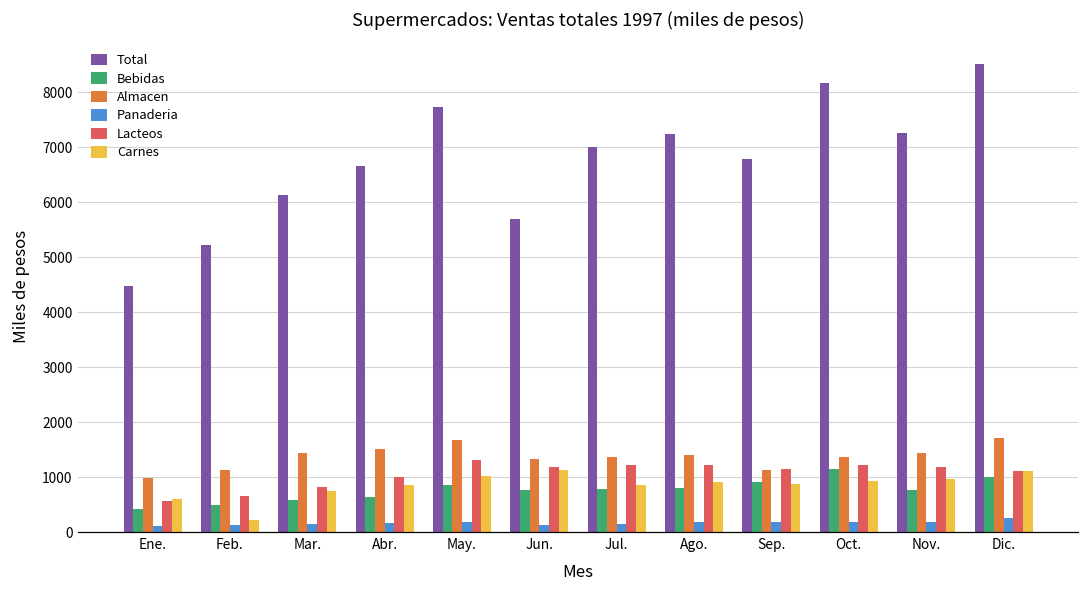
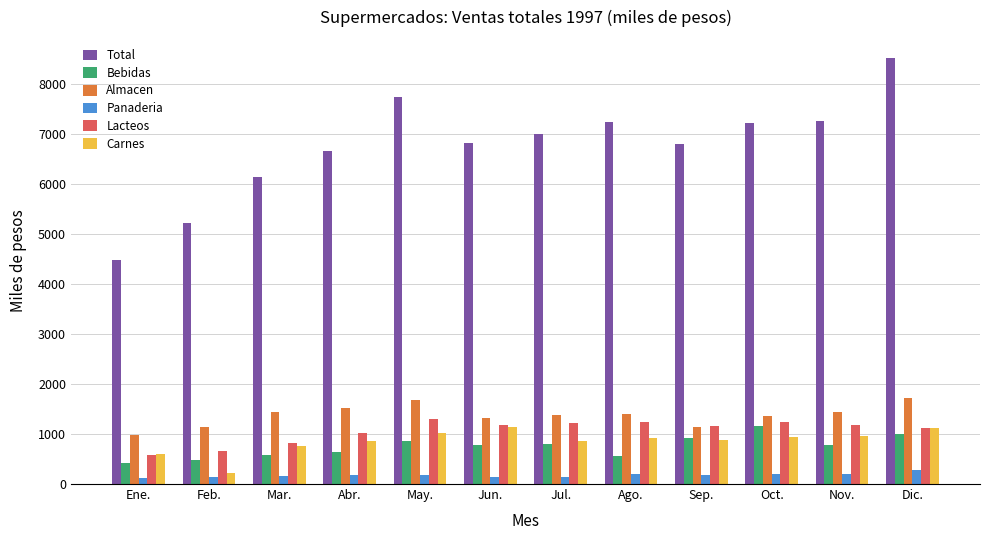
Total, Jun.: 5700 -> 6800
Bebidas, Ago.: 800 -> 600
Total, Oct.: 8200 -> 7200
